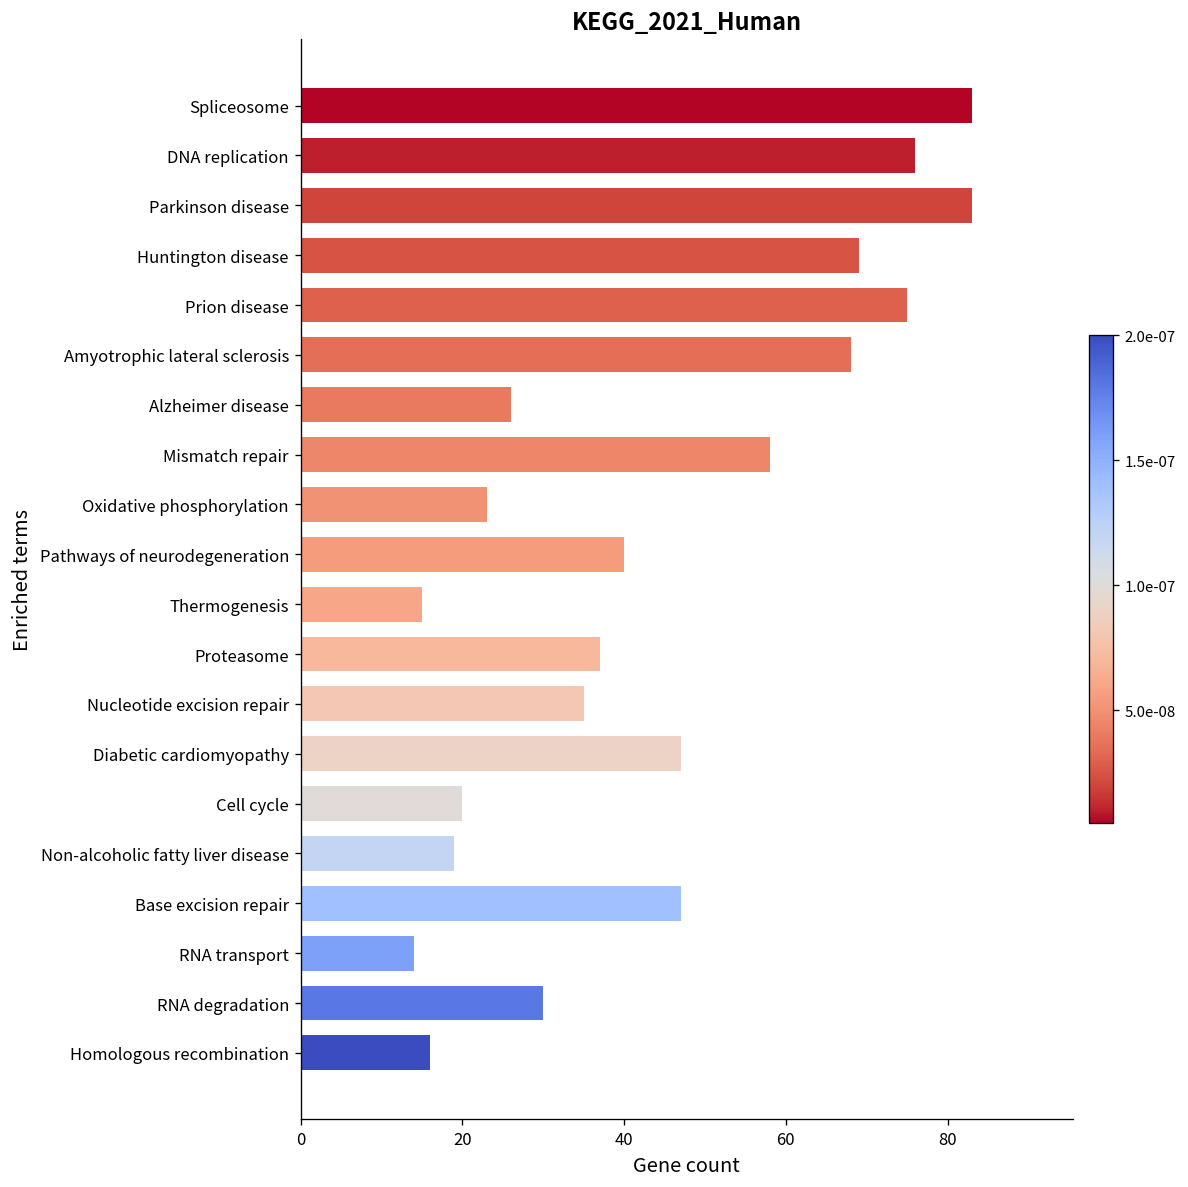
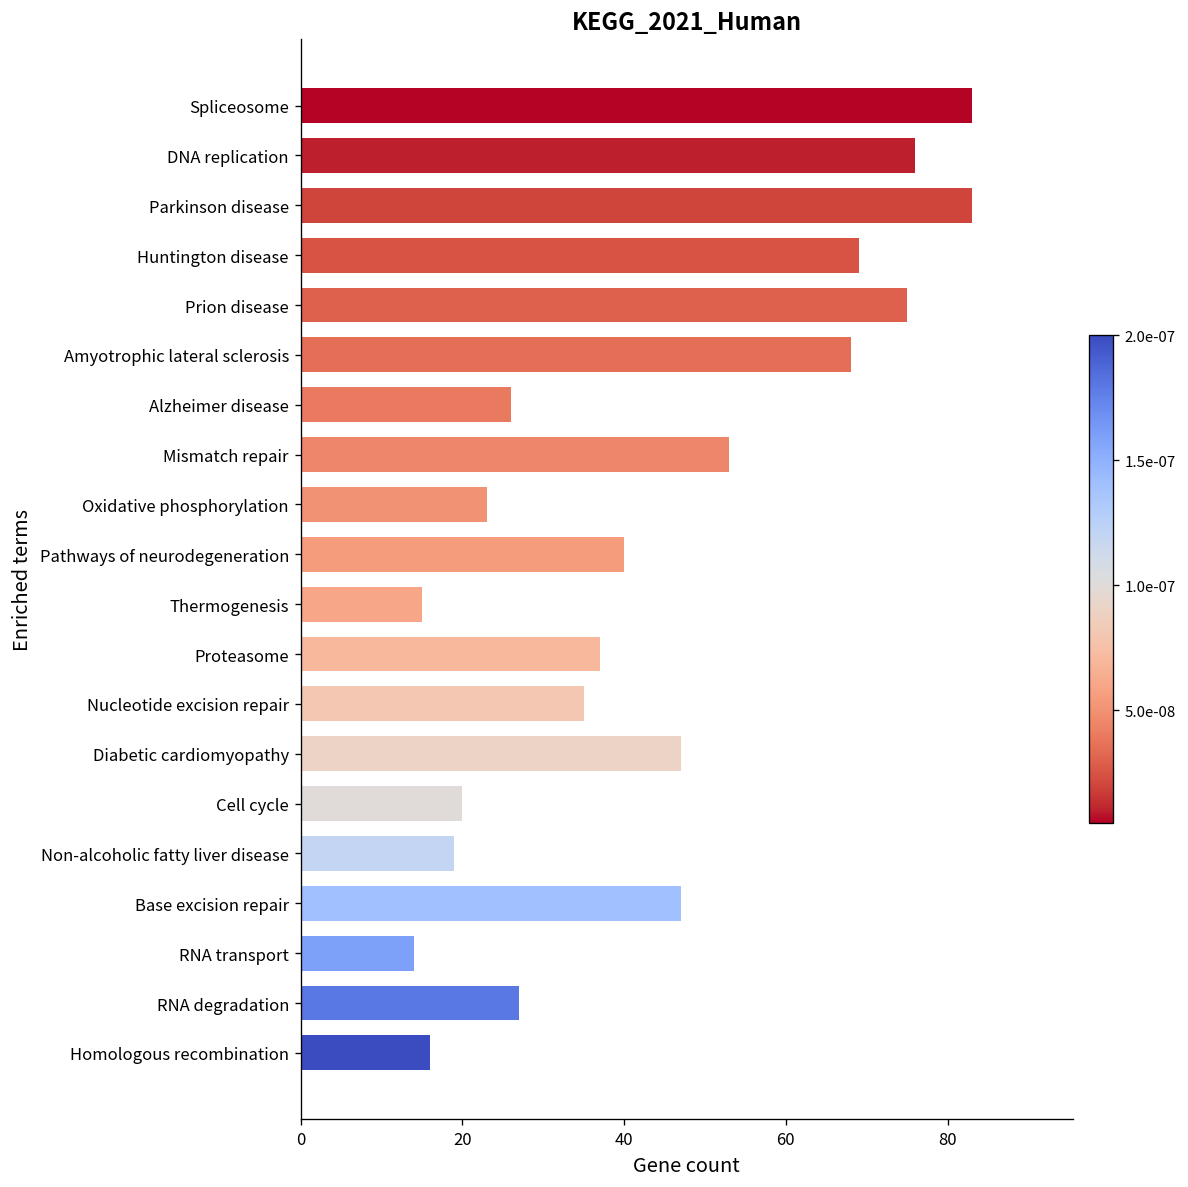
Mismatch repair: 58 -> 53
RNA degradation: 30 -> 27
